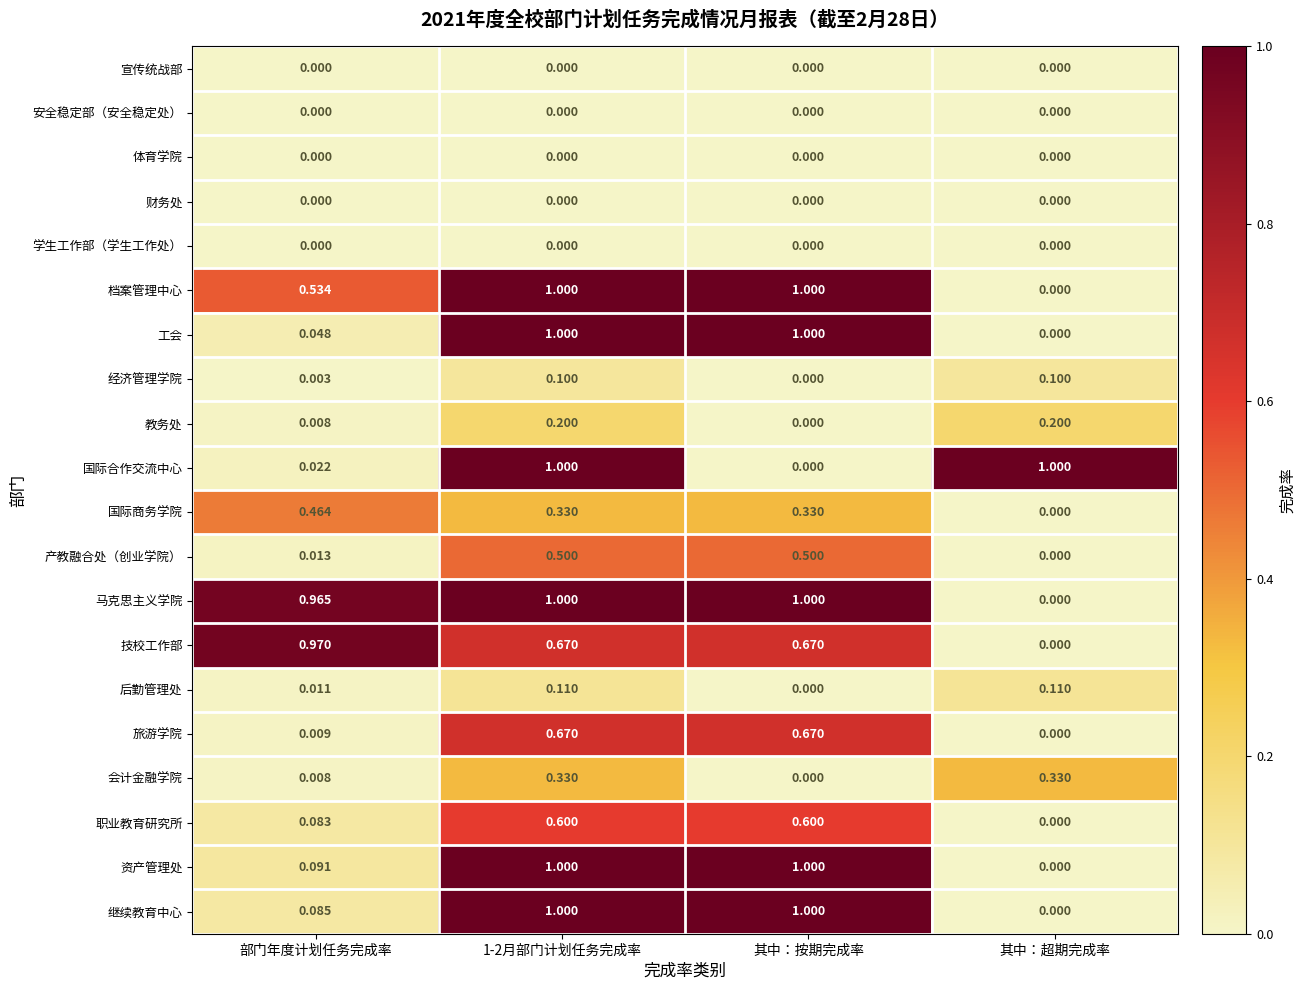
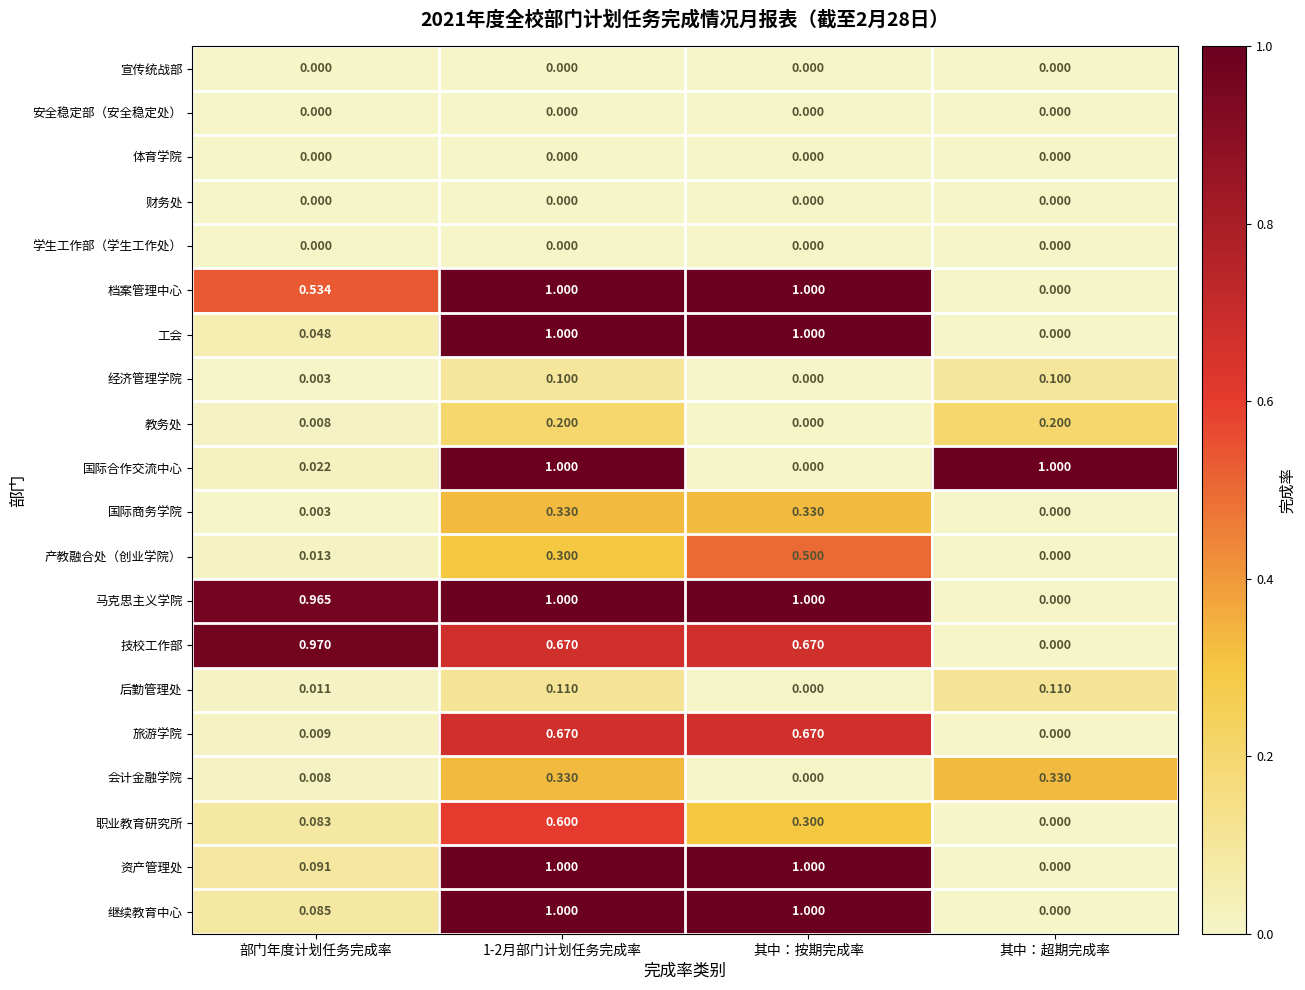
国际商务学院, 部门年度计划任务完成率: 0.464 -> 0.003
产教融合处（创业学院）, 1-2月部门计划任务完成率: 0.500 -> 0.300
职业教育研究所, 其中：按期完成率: 0.600 -> 0.300
